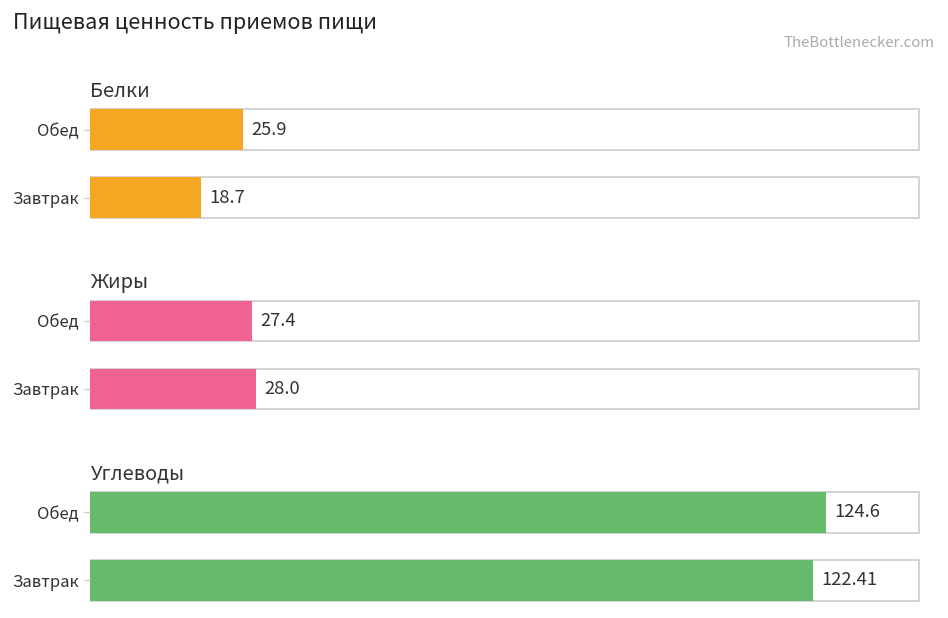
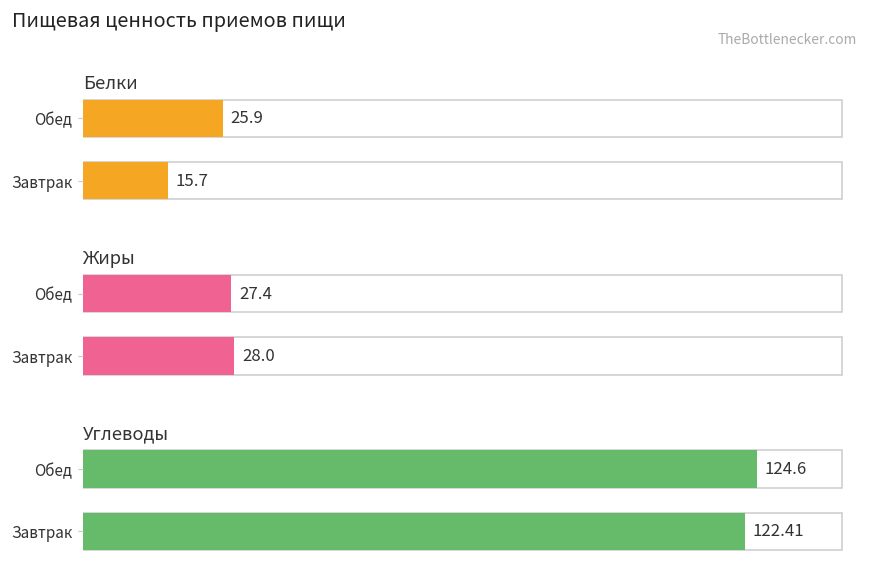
Белки, Завтрак: 18.7 -> 15.7
